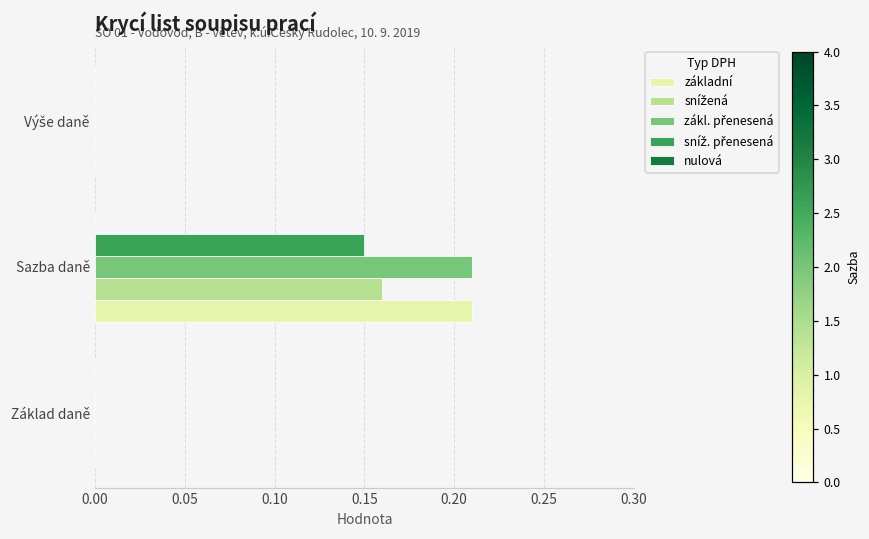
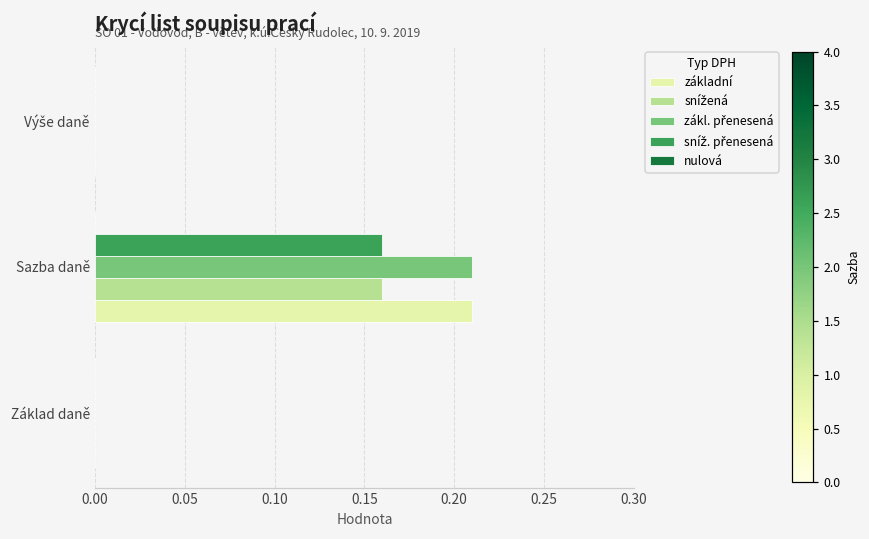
sníž. přenesená, Sazba daně: 0.15 -> 0.16
